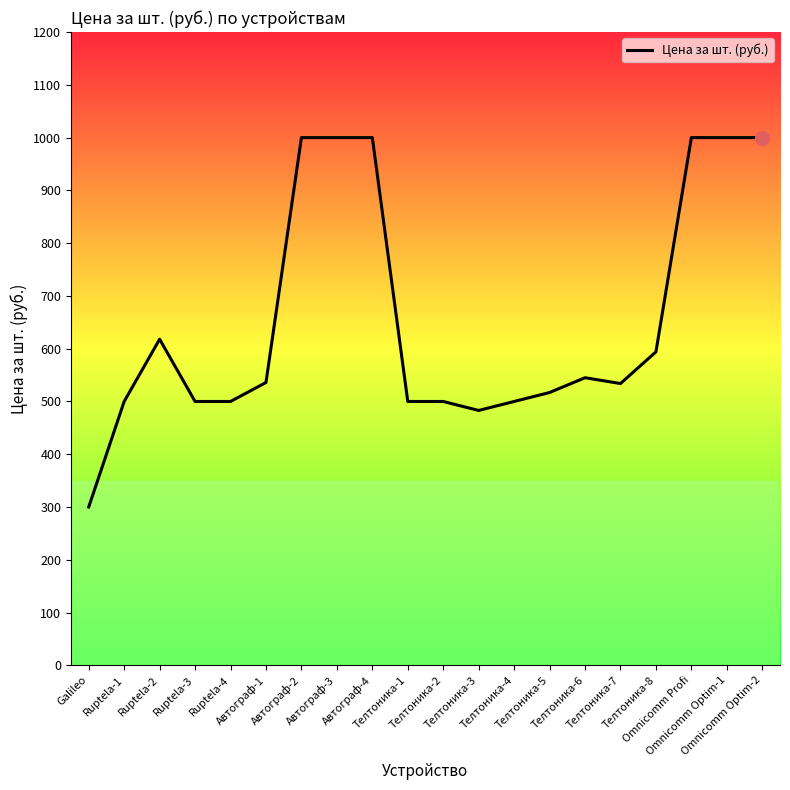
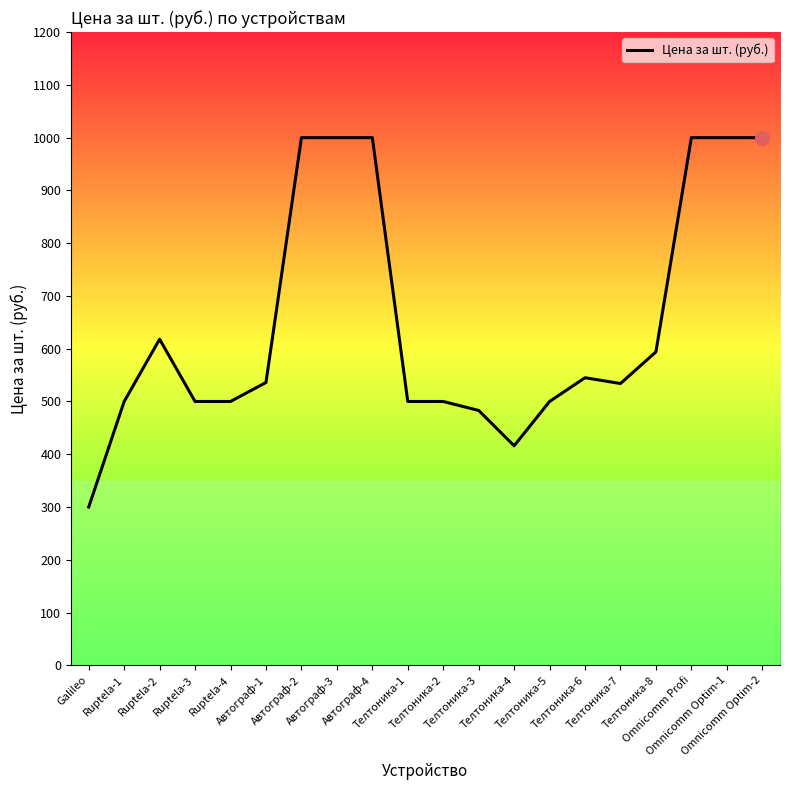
Цена за шт. (руб.), Телтоника-4: 500 -> 420
Цена за шт. (руб.), Телтоника-5: 520 -> 500
